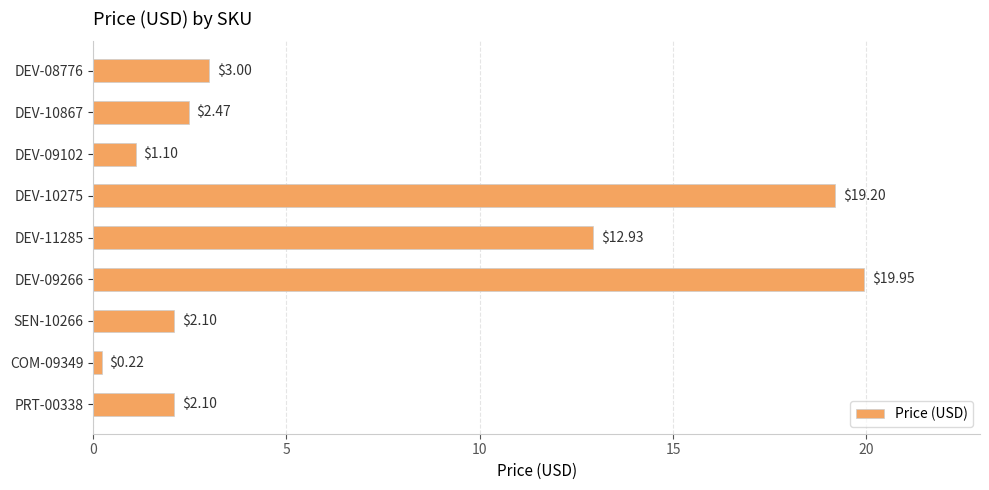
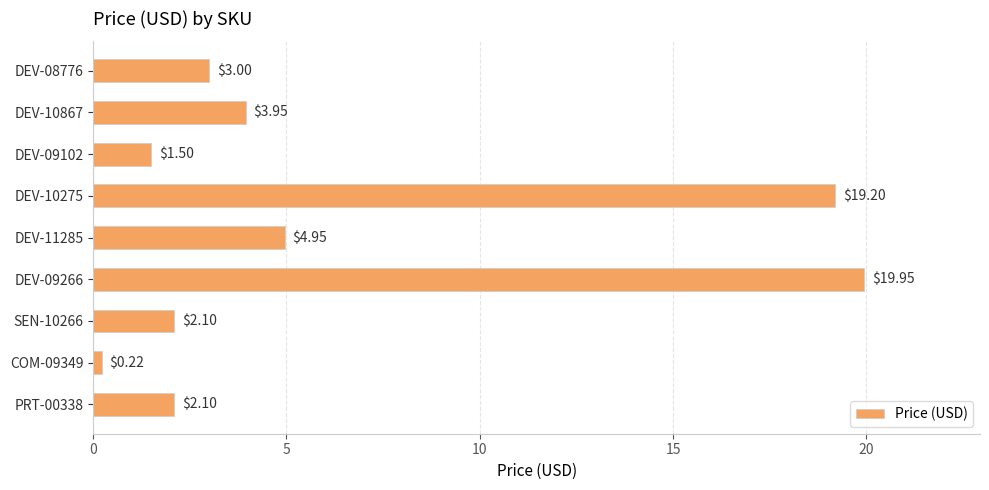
DEV-10867: $2.47 -> $3.95
DEV-09102: $1.10 -> $1.50
DEV-11285: $12.93 -> $4.95
